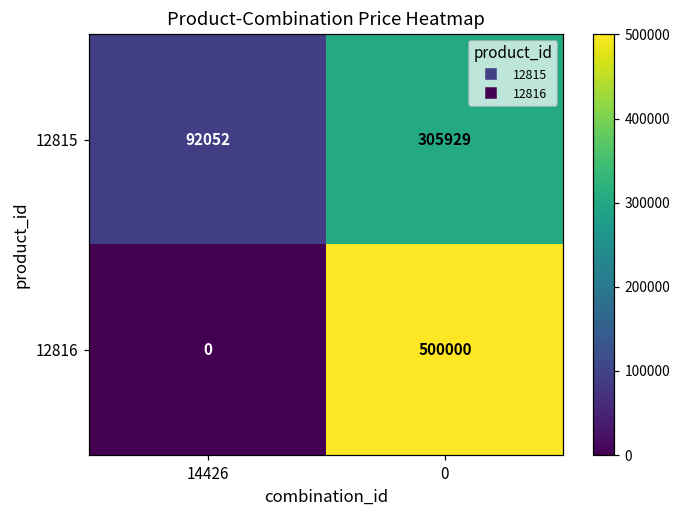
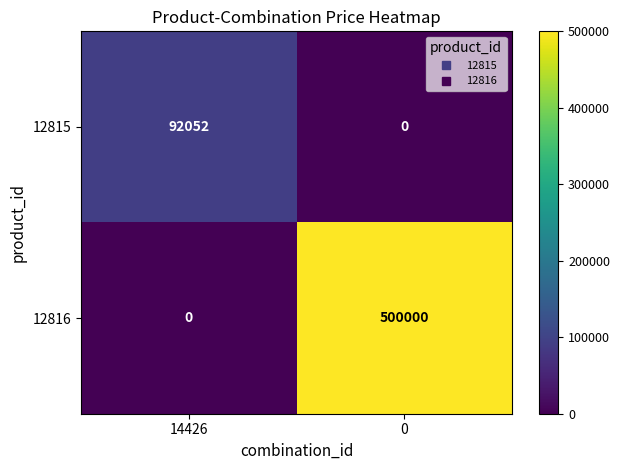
12815, 0: 305929 -> 0
